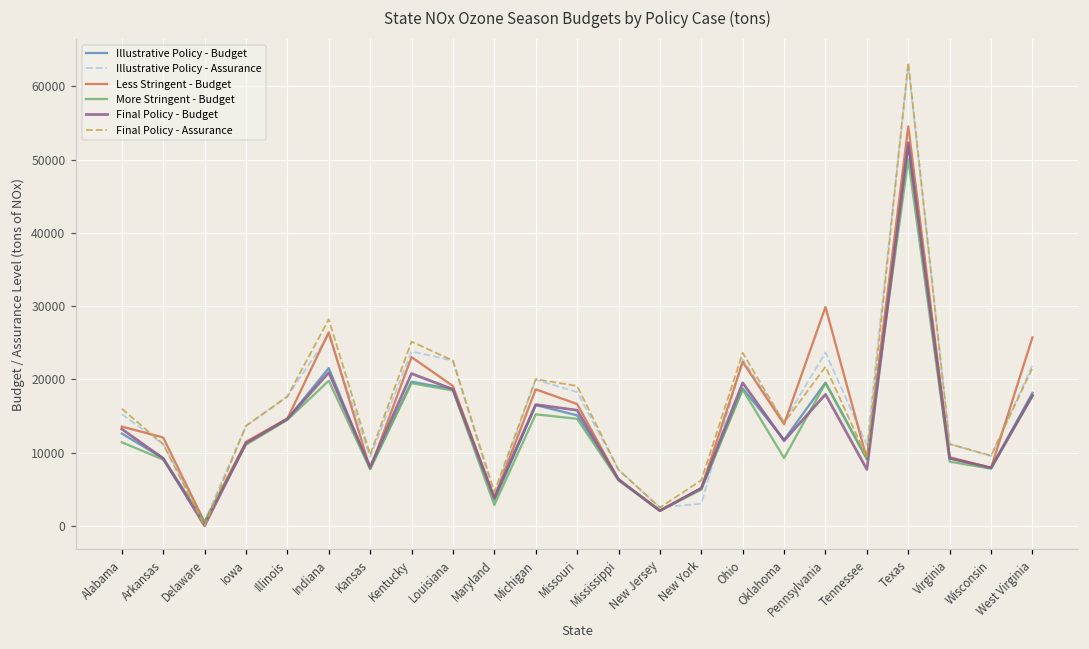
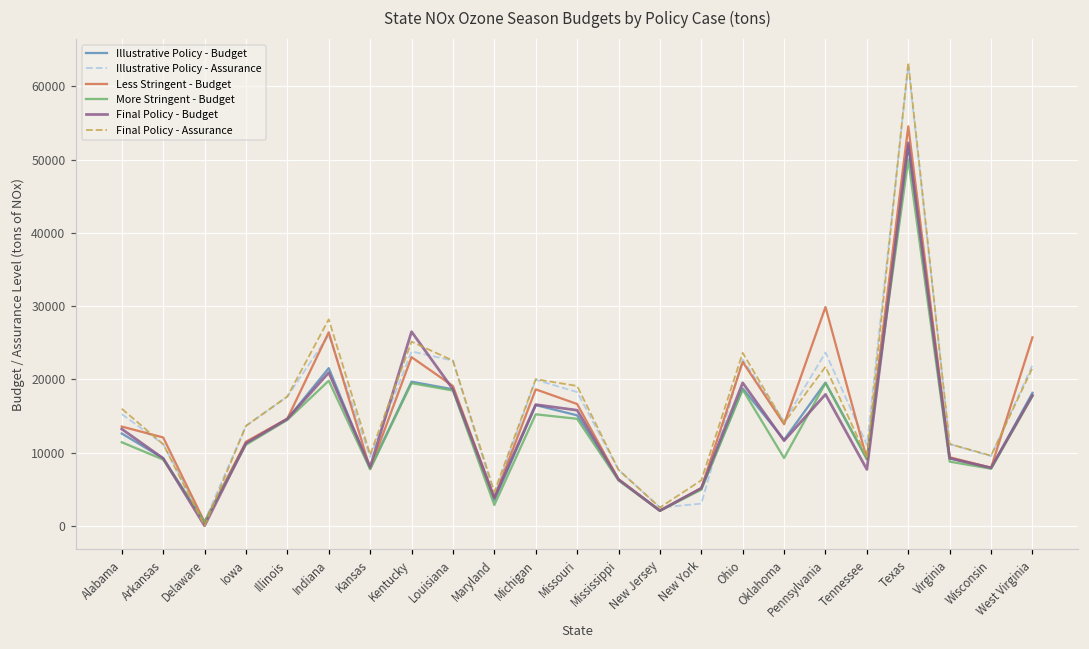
Final Policy - Budget, Kentucky: 21000 -> 27000
